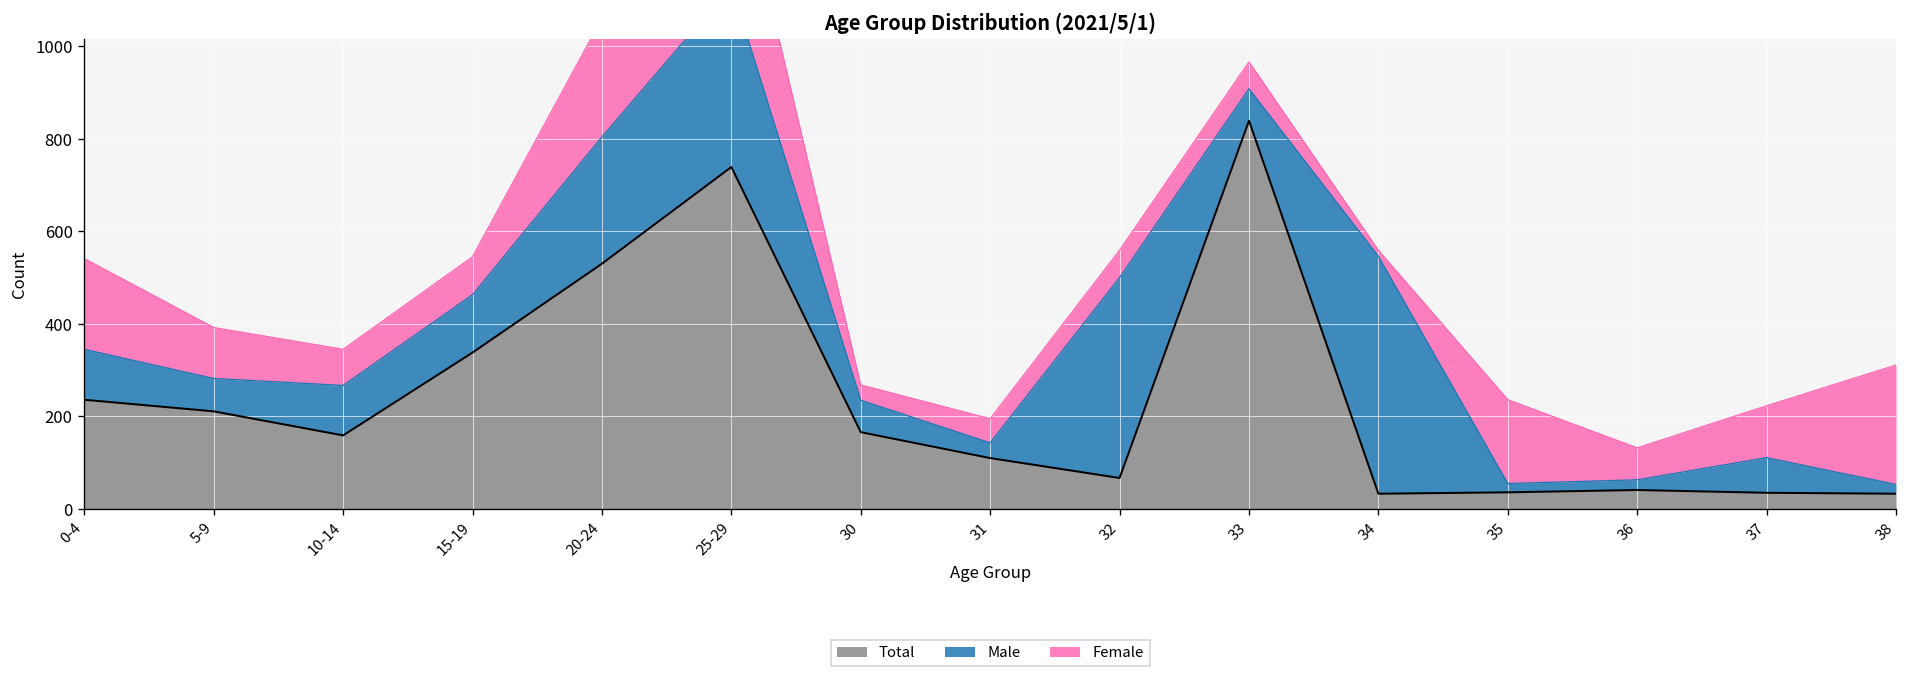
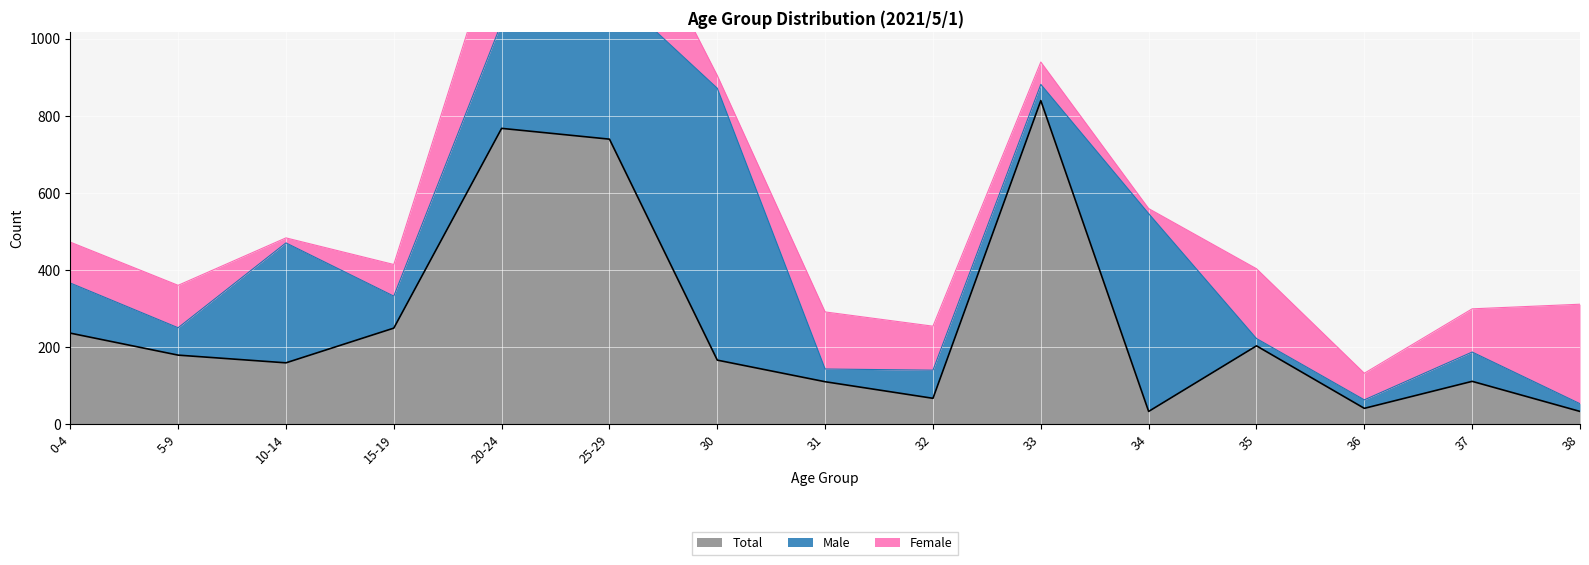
Male, 0-4: 110 -> 130
Female, 0-4: 200 -> 110
Total, 5-9: 210 -> 180
Male, 10-14: 110 -> 310
Female, 10-14: 80 -> 10
Total, 15-19: 340 -> 250
Male, 15-19: 130 -> 80
Total, 20-24: 530 -> 770
Male, 30: 70 -> 710
Female, 31: 50 -> 150
Male, 32: 430 -> 70
Female, 32: 60 -> 110
Male, 33: 70 -> 40
Total, 35: 40 -> 200
Total, 37: 40 -> 110
